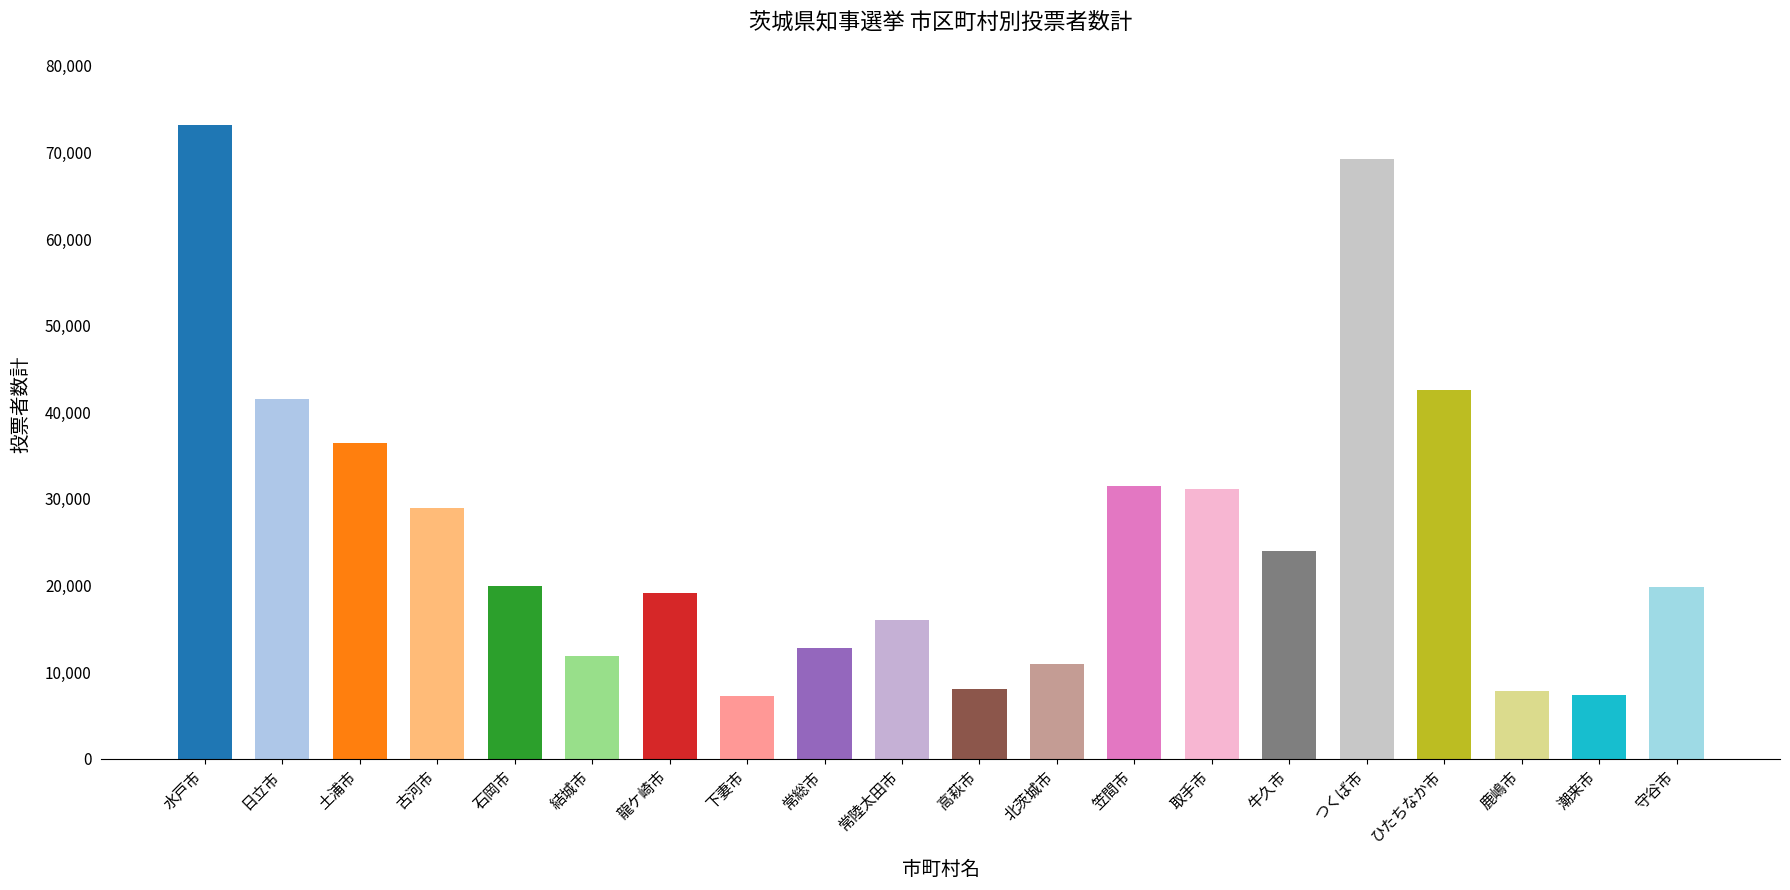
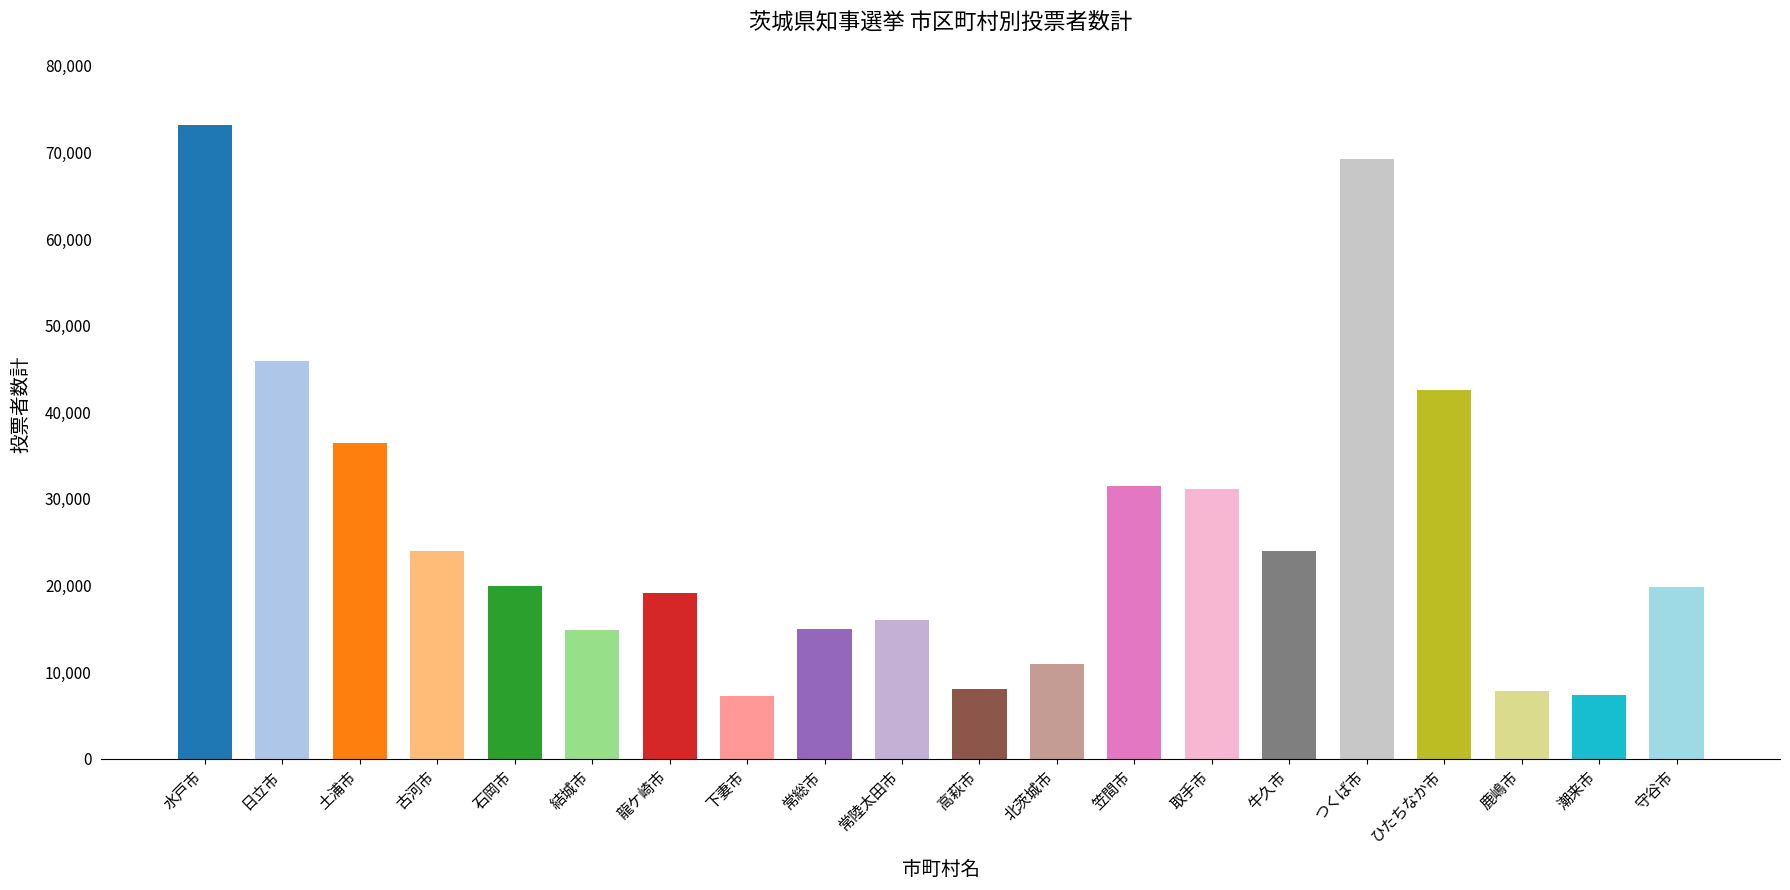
日立市: 42,000 -> 46,000
古河市: 29,000 -> 24,000
結城市: 12,000 -> 15,000
常総市: 13,000 -> 15,000
